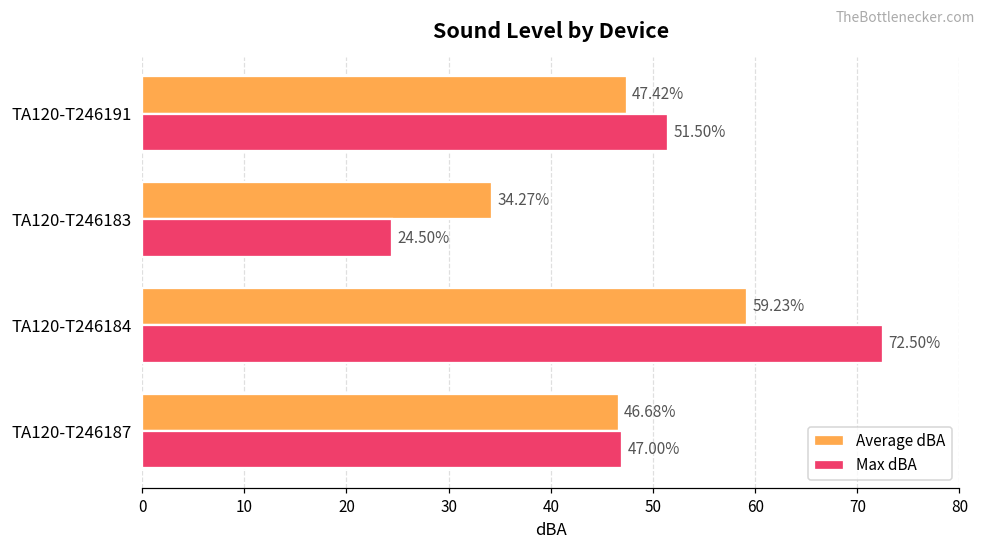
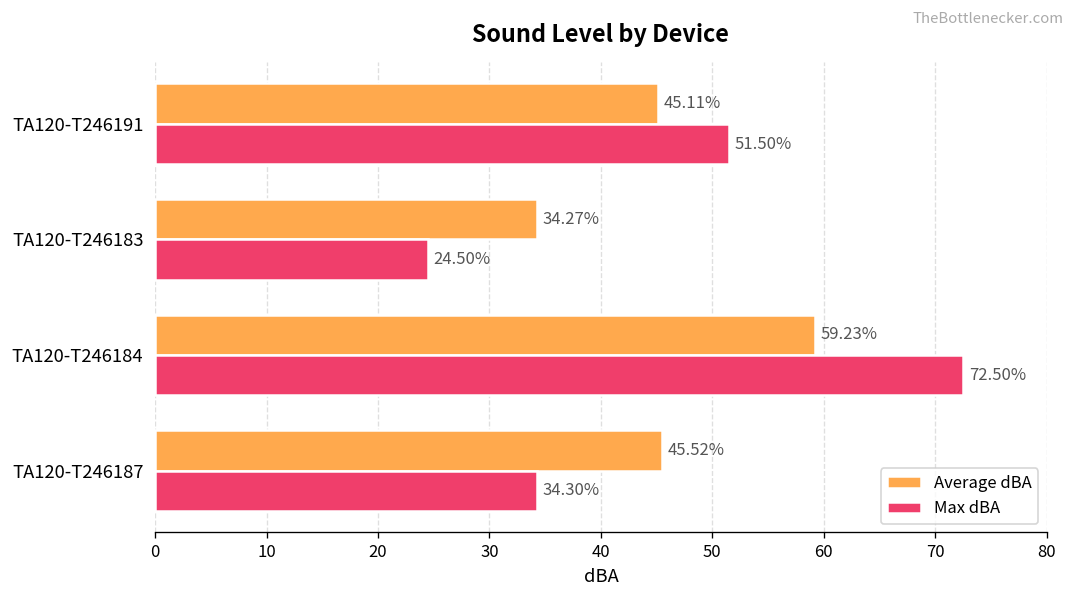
Average dBA, TA120-T246191: 47.42% -> 45.11%
Average dBA, TA120-T246187: 46.68% -> 45.52%
Max dBA, TA120-T246187: 47.00% -> 34.30%
